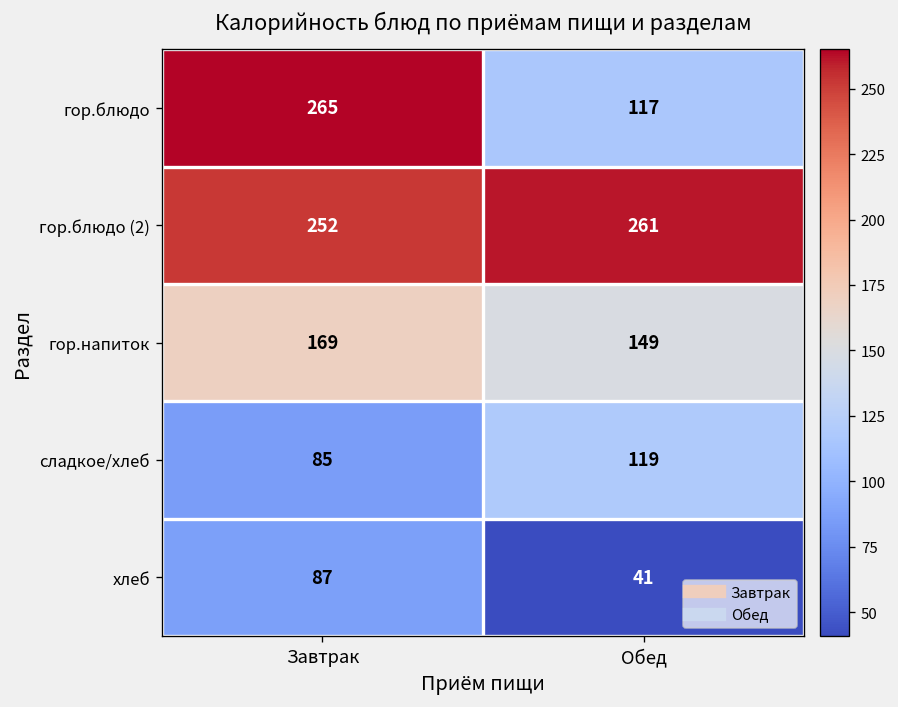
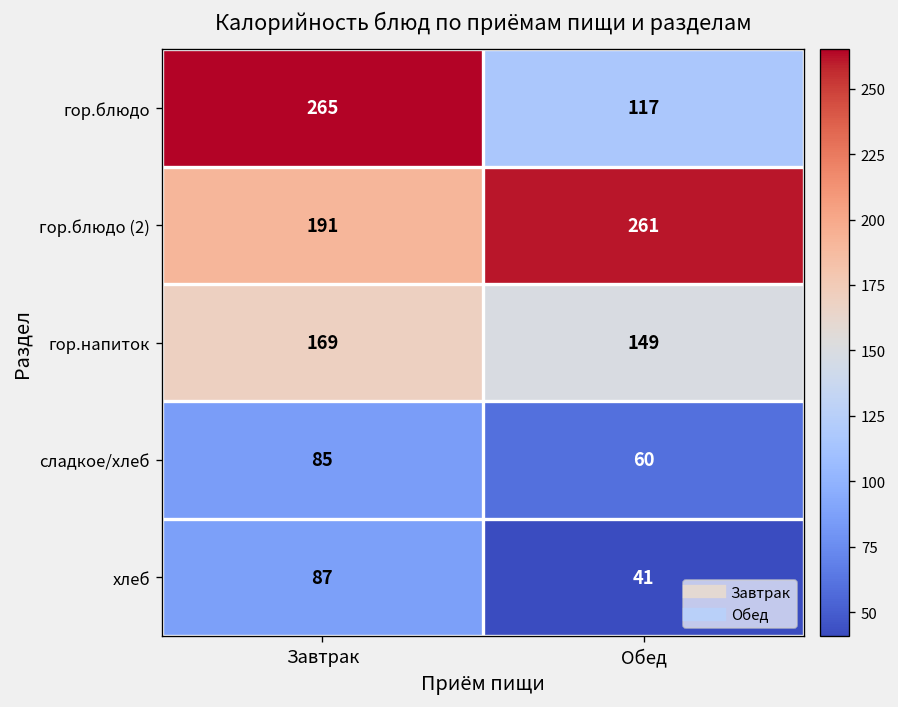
гор.блюдо (2), Завтрак: 252 -> 191
сладкое/хлеб, Обед: 119 -> 60
